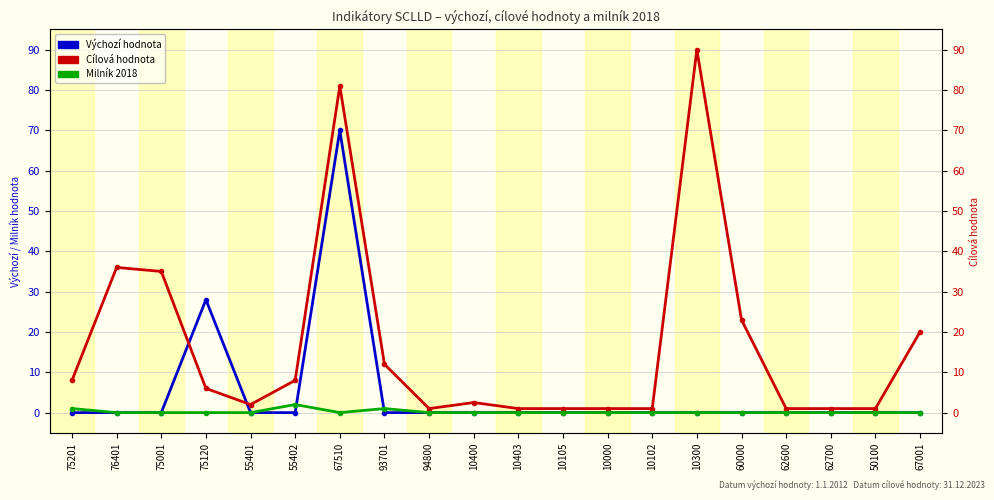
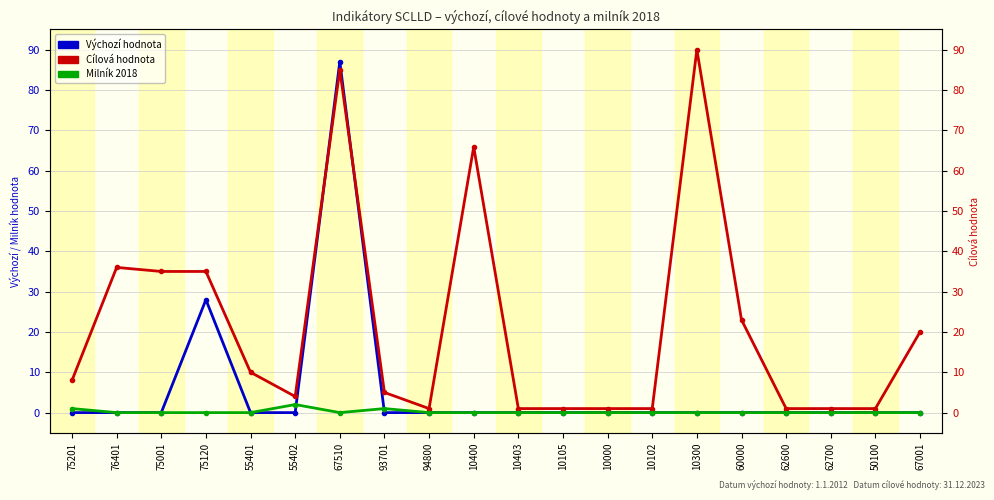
Cílová hodnota, 75120: 6 -> 35
Cílová hodnota, 55401: 2 -> 10
Cílová hodnota, 55402: 8 -> 4
Výchozí hodnota, 67510: 70 -> 87
Cílová hodnota, 67510: 81 -> 85
Cílová hodnota, 93701: 12 -> 5
Cílová hodnota, 10400: 3 -> 66
